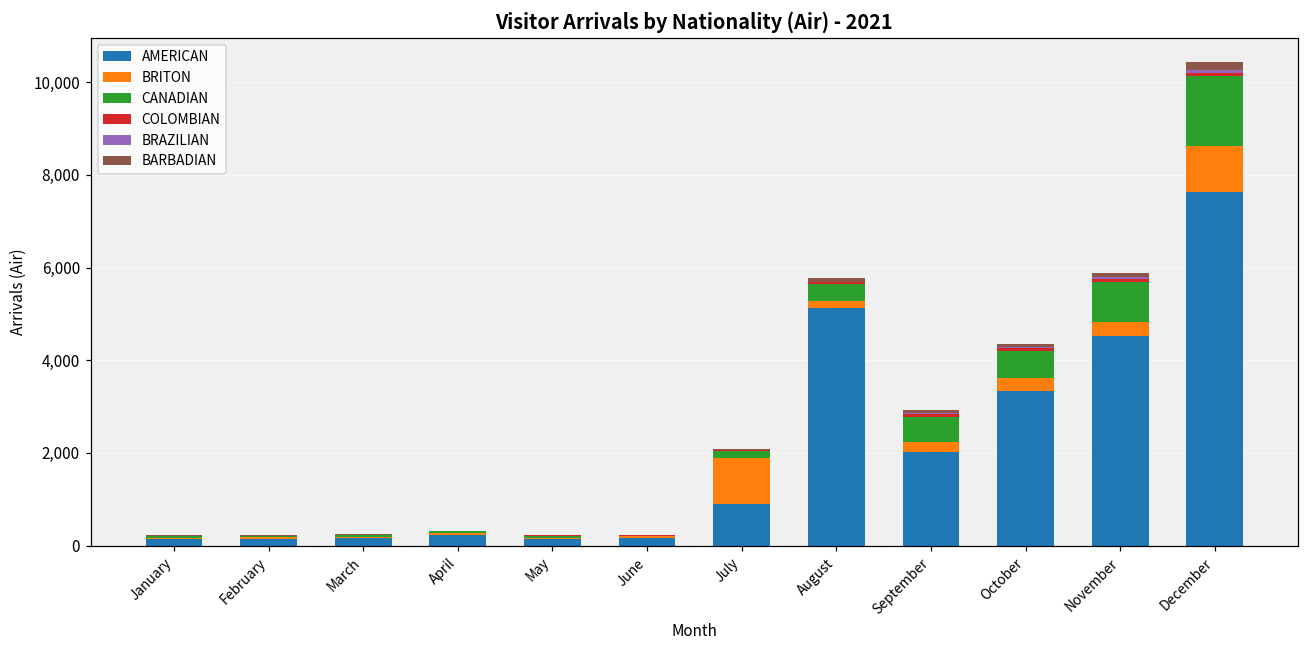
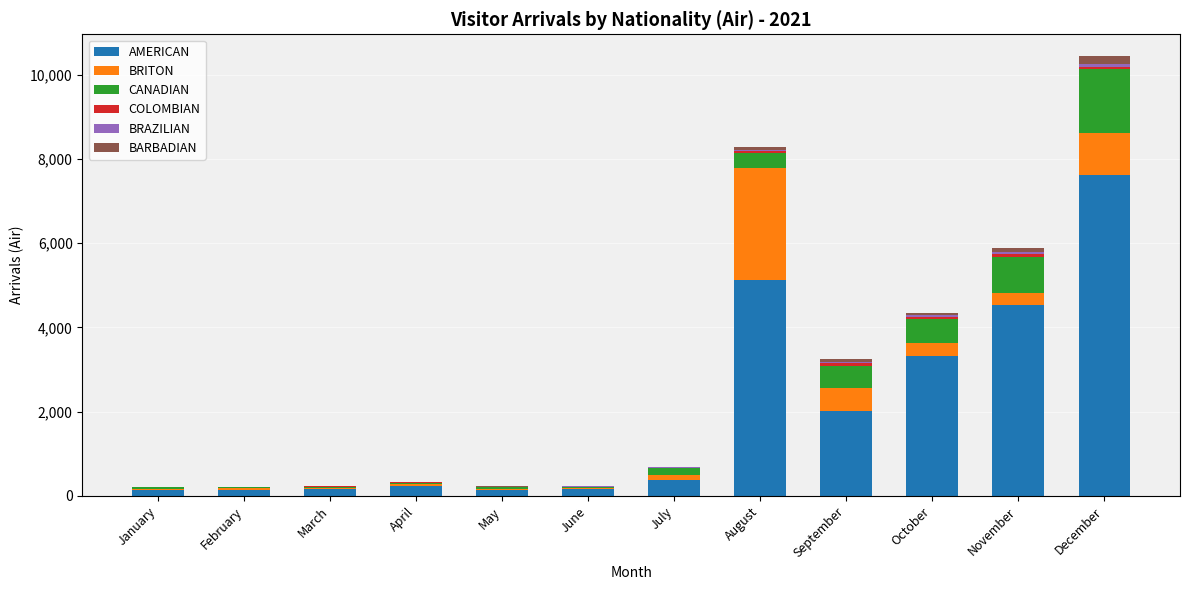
AMERICAN, July: 900 -> 400
BRITON, July: 1,000 -> 100
BRITON, August: 100 -> 2,700
BRITON, September: 200 -> 500
